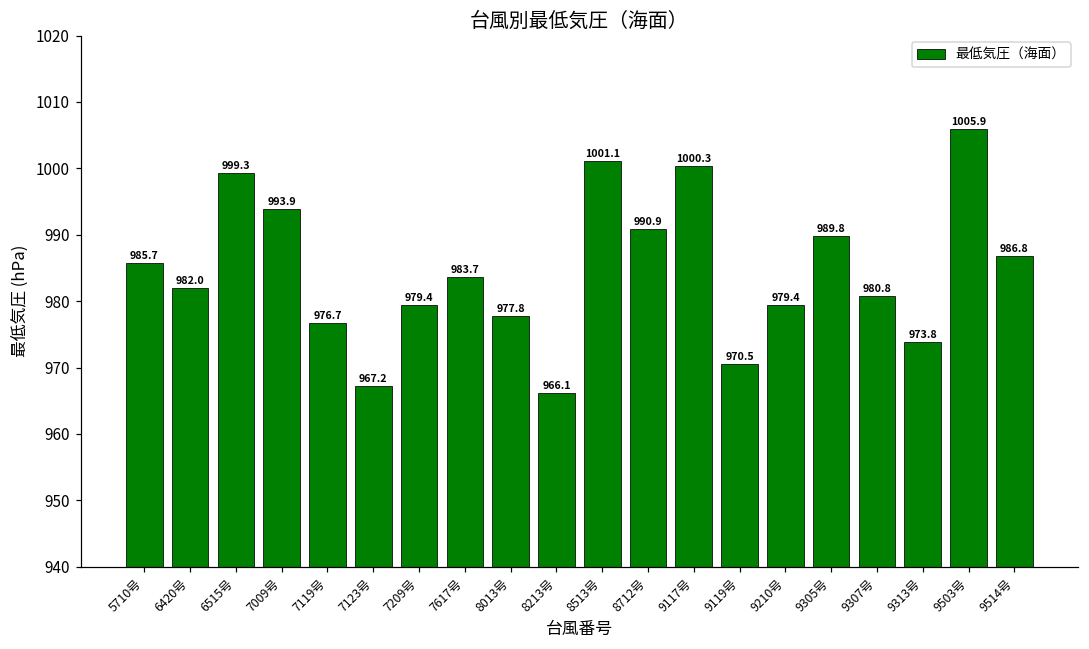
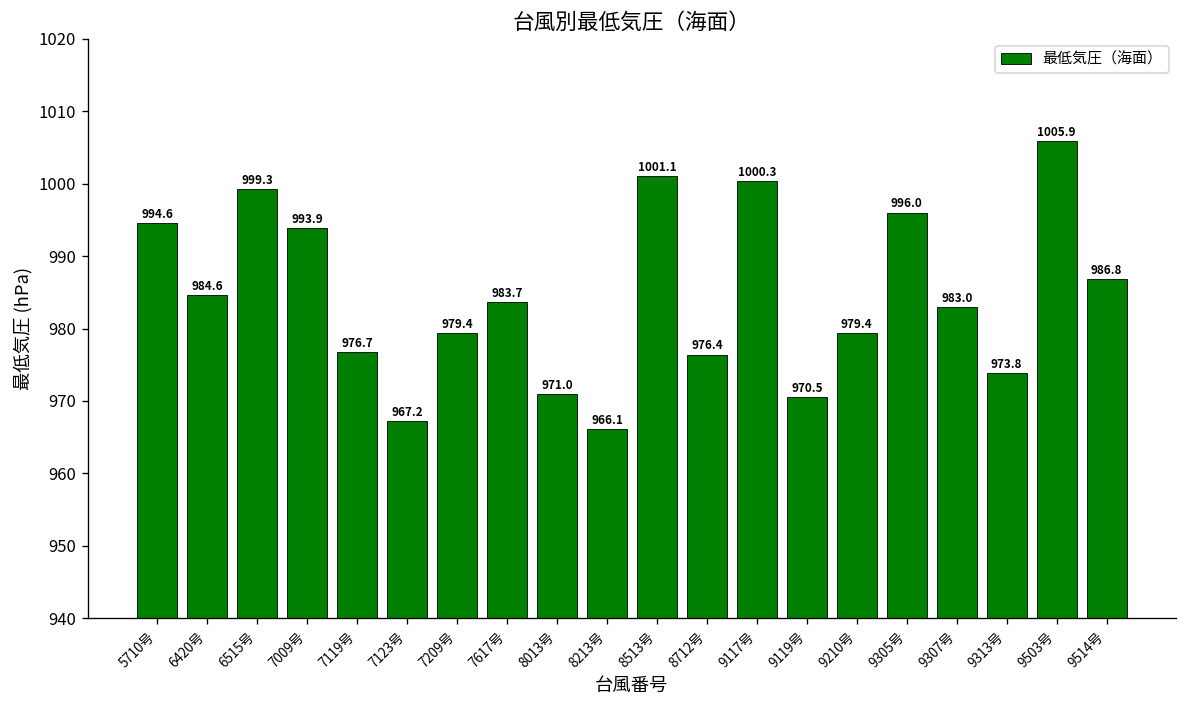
5710号: 985.7 -> 994.6
6420号: 982.0 -> 984.6
8013号: 977.8 -> 971.0
8712号: 990.9 -> 976.4
9305号: 989.8 -> 996.0
9307号: 980.8 -> 983.0
